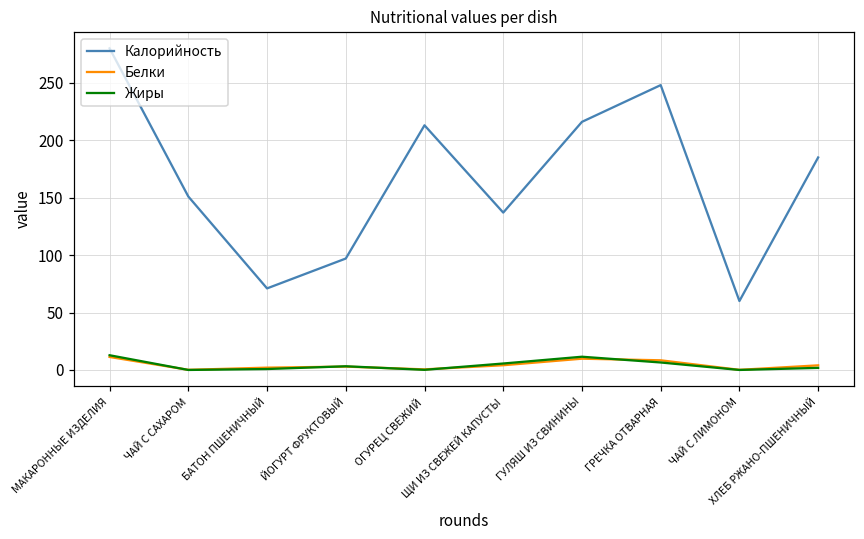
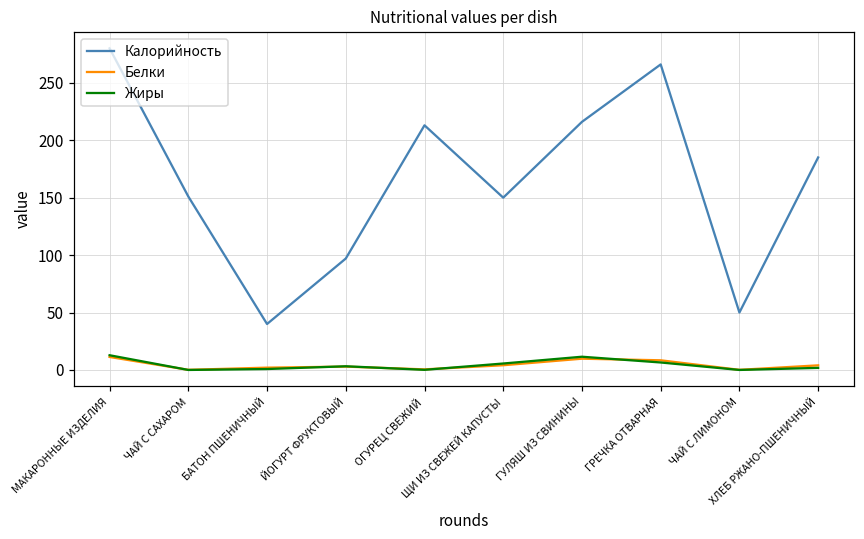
Калорийность, БАТОН ПШЕНИЧНЫЙ: 71 -> 40
Калорийность, ЩИ ИЗ СВЕЖЕЙ КАПУСТЫ: 137 -> 150
Калорийность, ГРЕЧКА ОТВАРНАЯ: 248 -> 266
Калорийность, ЧАЙ С ЛИМОНОМ: 60 -> 50
